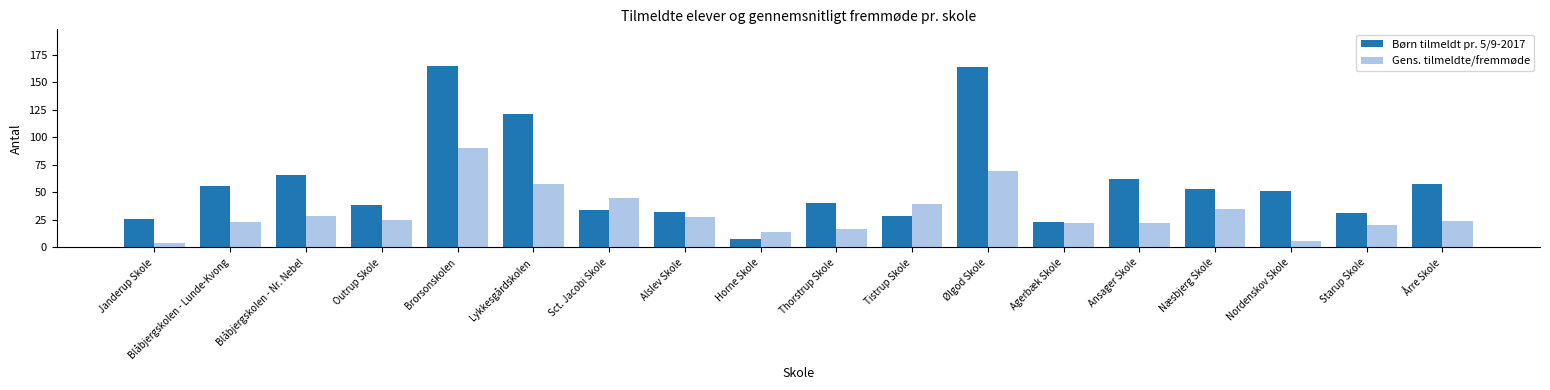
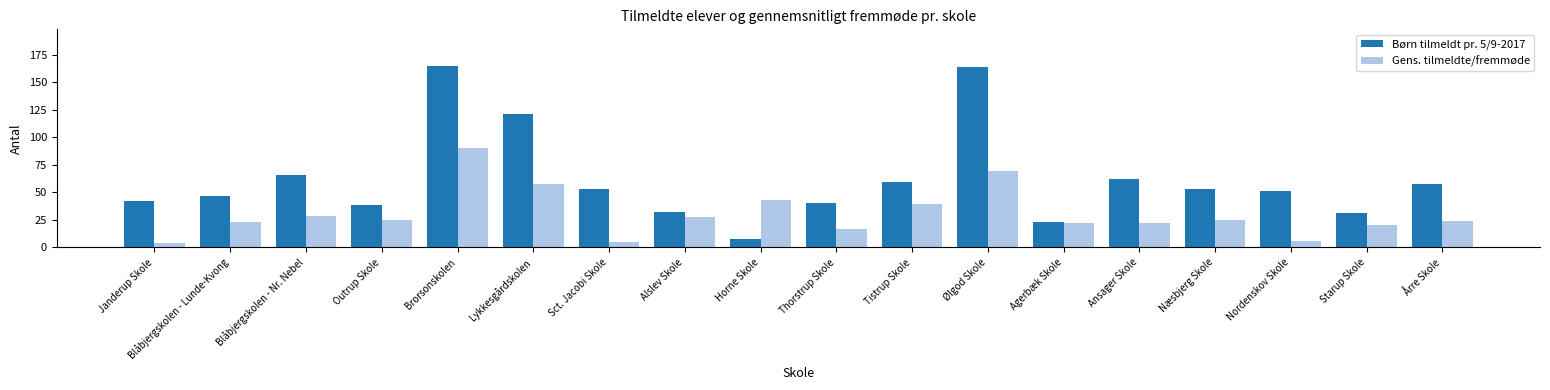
Børn tilmeldt pr. 5/9-2017, Janderup Skole: 26 -> 42
Børn tilmeldt pr. 5/9-2017, Blåbjergskolen - Lunde-Kvong: 56 -> 47
Børn tilmeldt pr. 5/9-2017, Sct. Jacobi Skole: 34 -> 53
Gens. tilmeldte/fremmøde, Sct. Jacobi Skole: 45 -> 5
Gens. tilmeldte/fremmøde, Horne Skole: 14 -> 43
Børn tilmeldt pr. 5/9-2017, Tistrup Skole: 29 -> 59
Gens. tilmeldte/fremmøde, Næsbjerg Skole: 35 -> 25
